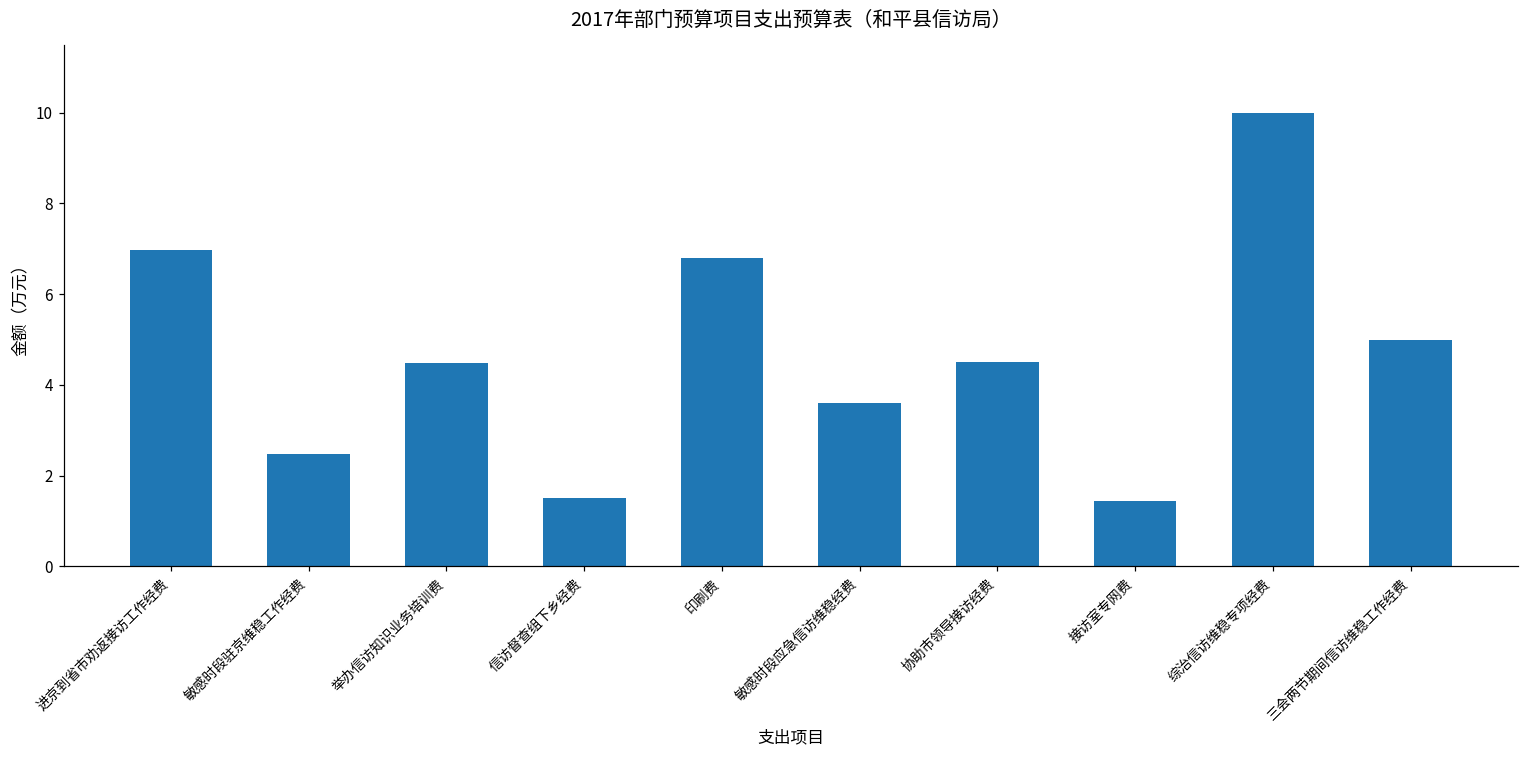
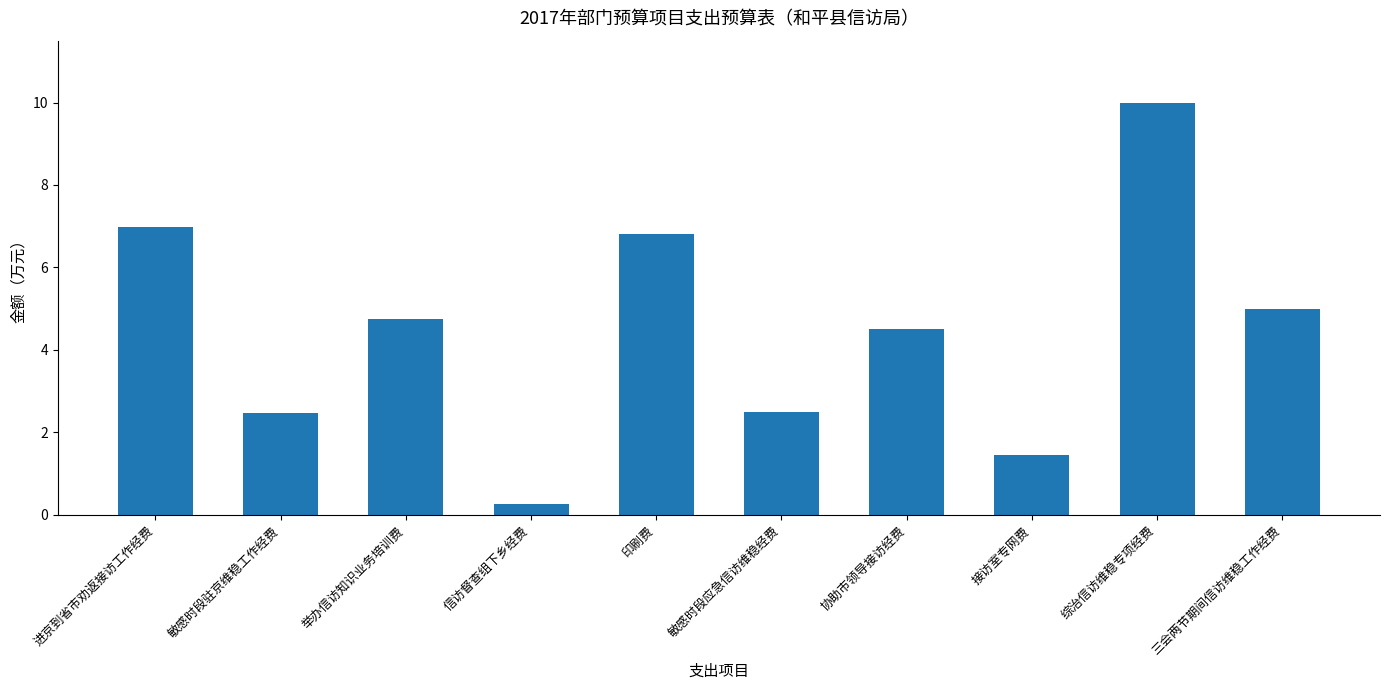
举办信访知识业务培训费: 4.5 -> 4.8
信访督查组下乡经费: 1.5 -> 0.3
敏感时段应急信访维稳经费: 3.6 -> 2.5
